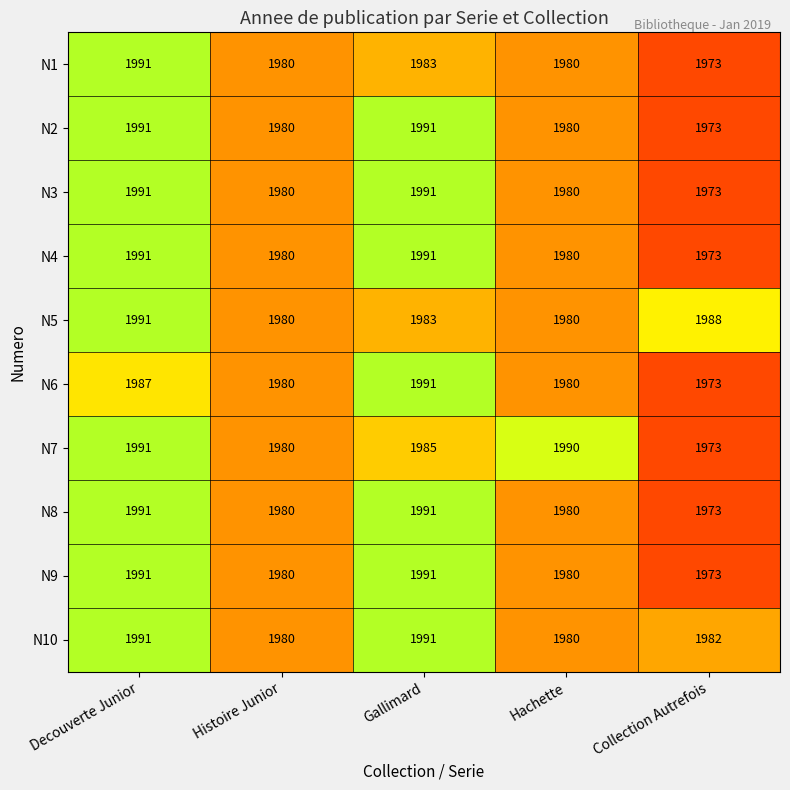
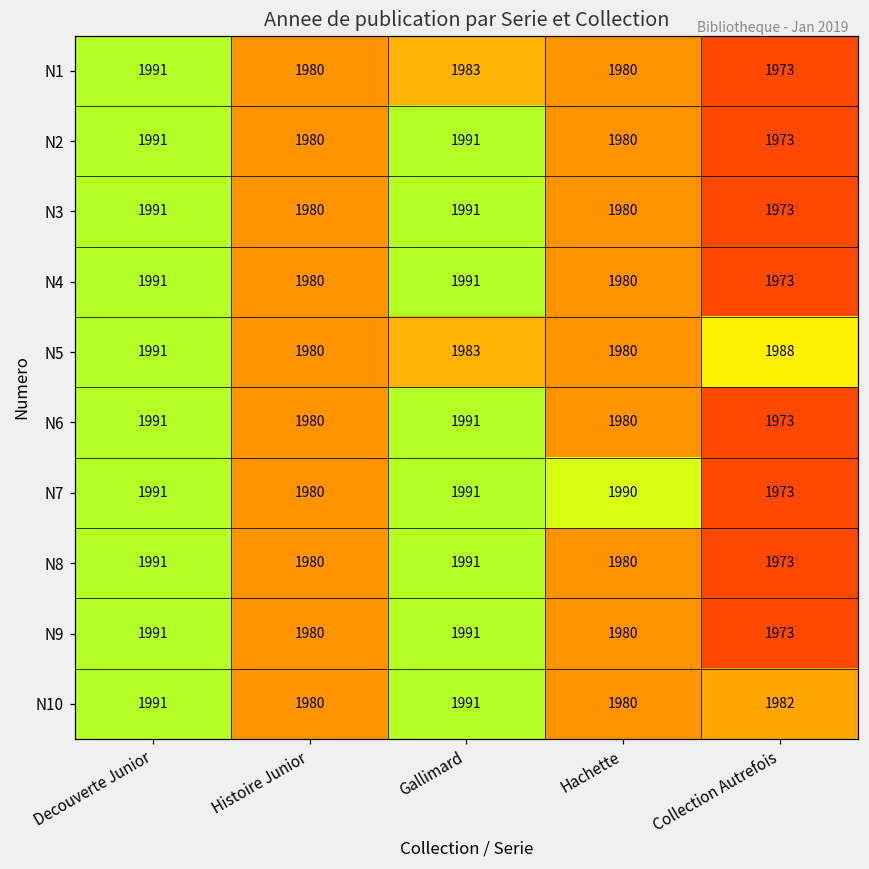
N6, Decouverte Junior: 1987 -> 1991
N7, Gallimard: 1985 -> 1991
